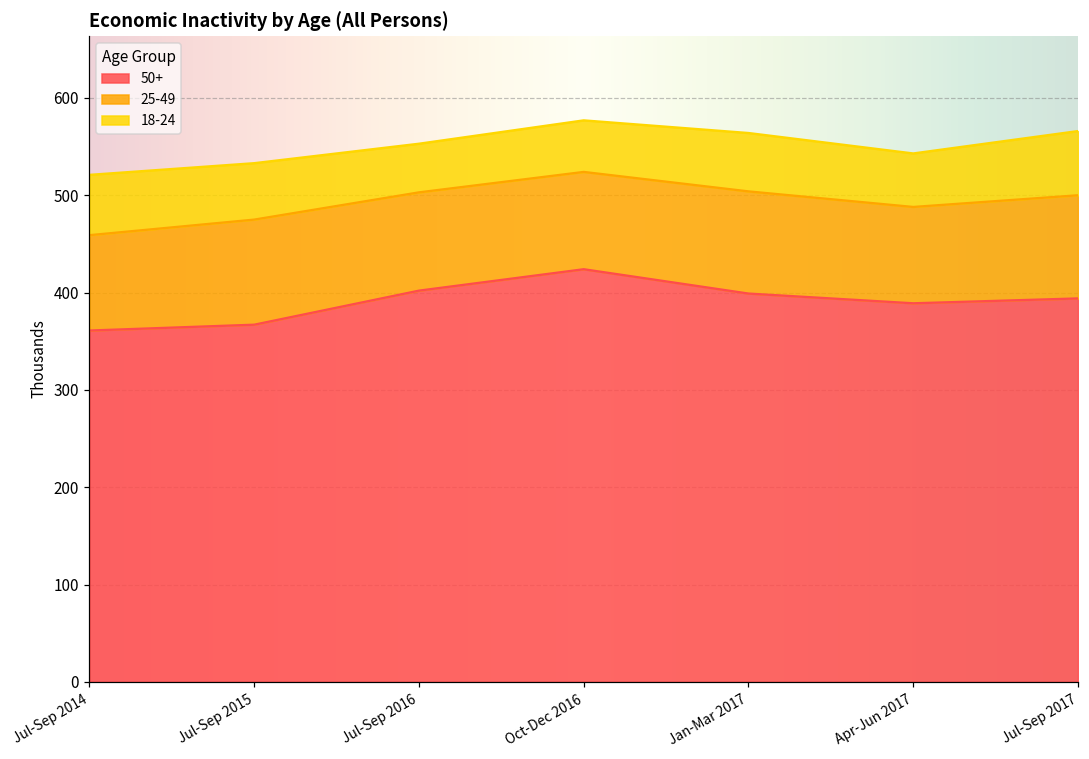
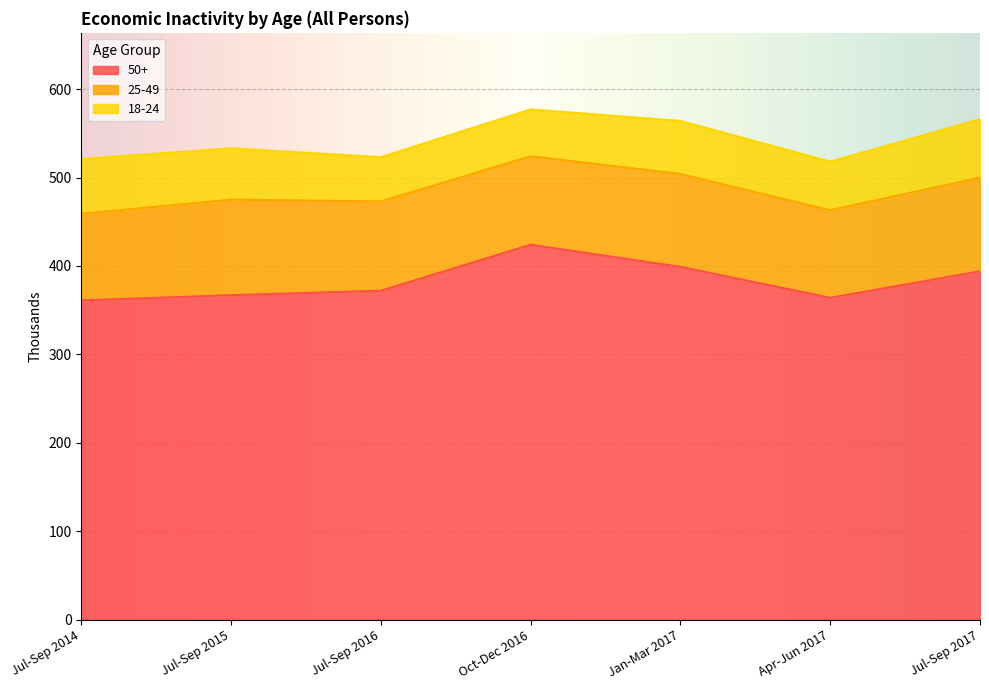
50+, Jul-Sep 2016: 400 -> 370
50+, Apr-Jun 2017: 390 -> 360
